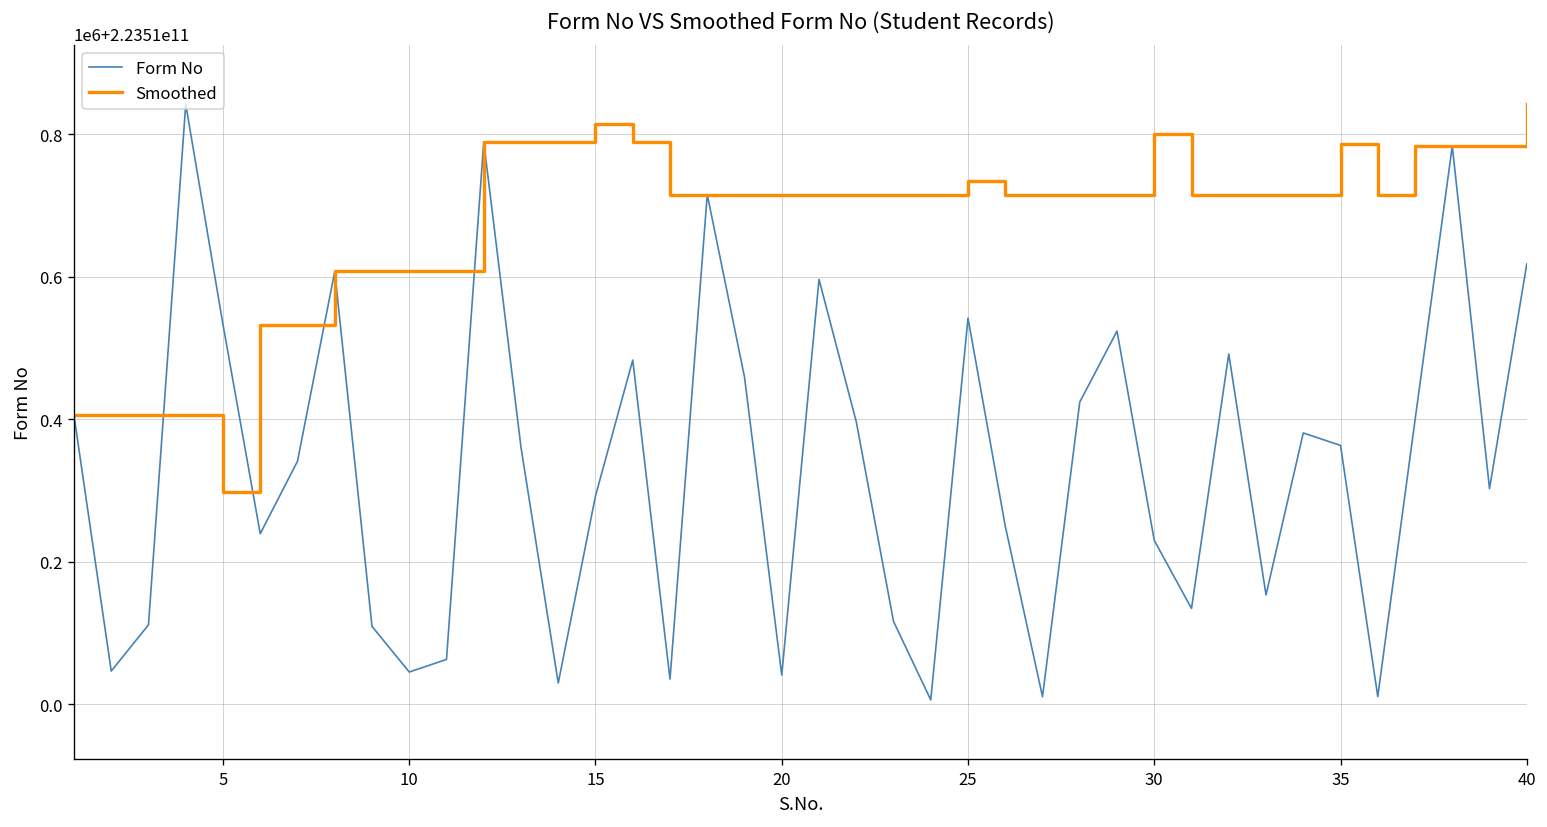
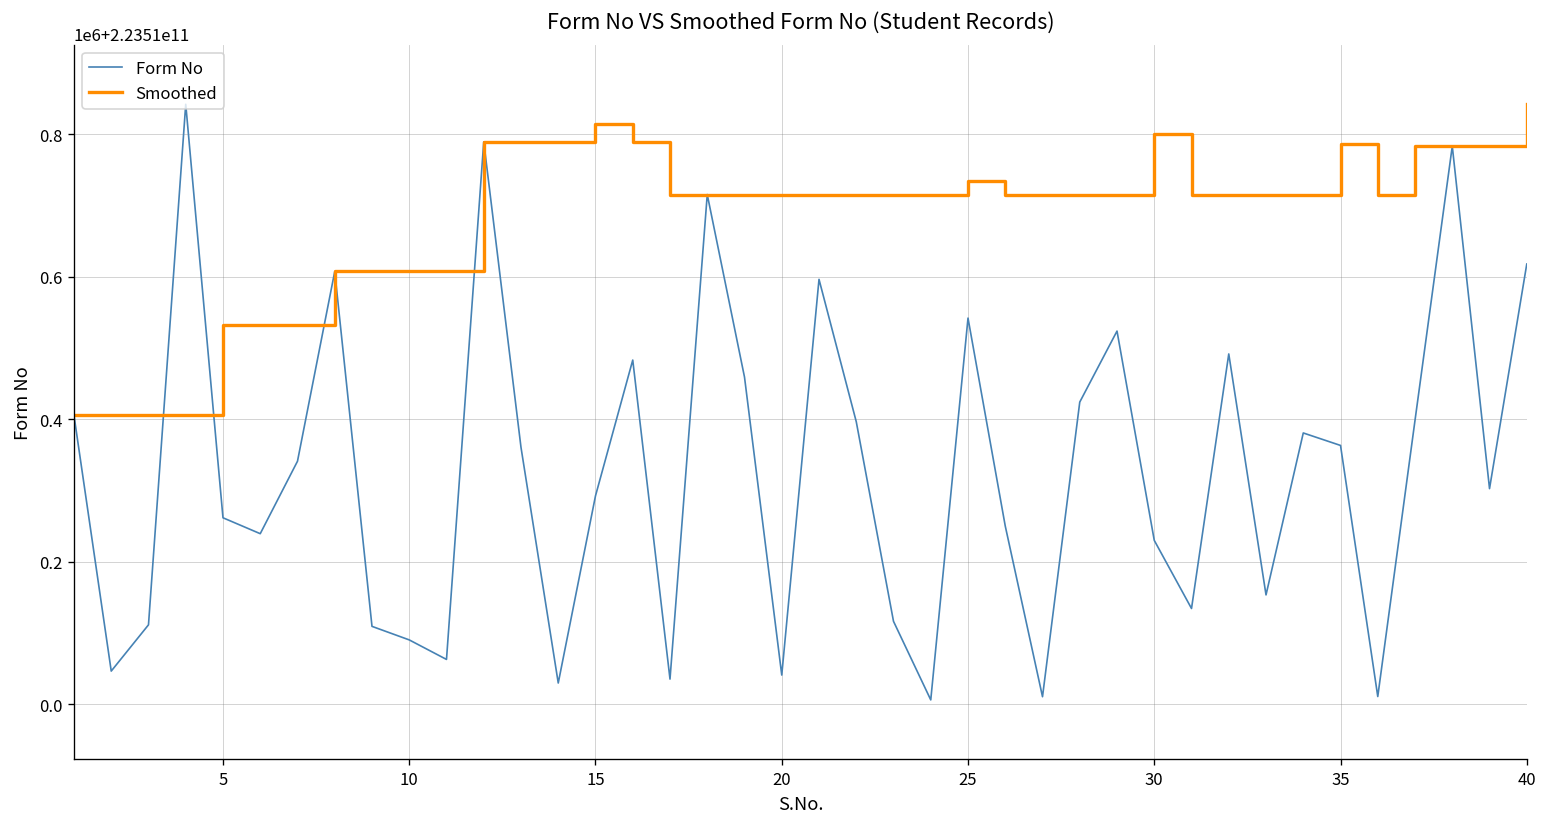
Form No, 5: 223510530000 -> 223510260000
Smoothed, 5: 223510300000 -> 223510530000
Form No, 10: 223510050000 -> 223510090000
